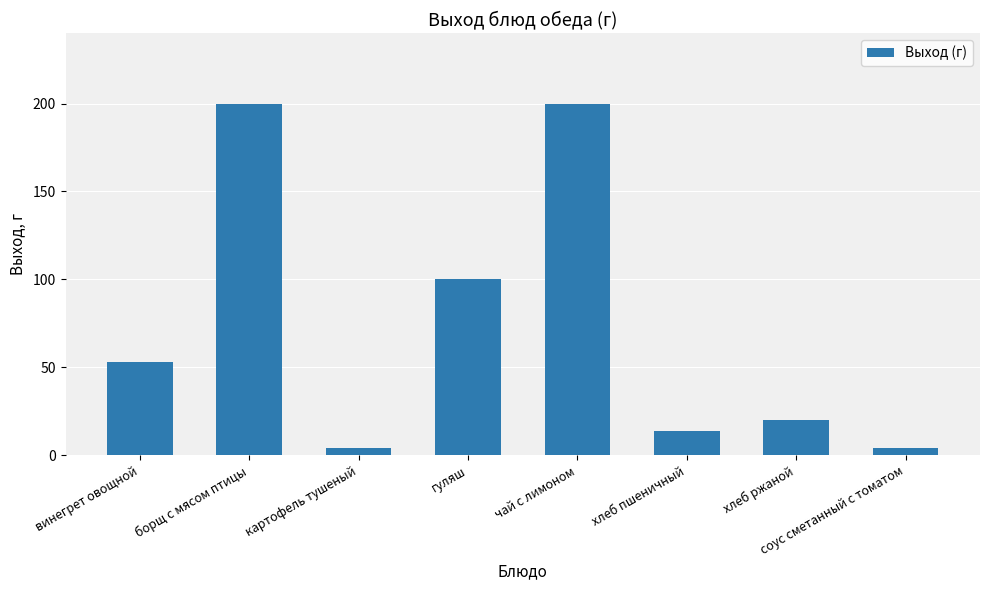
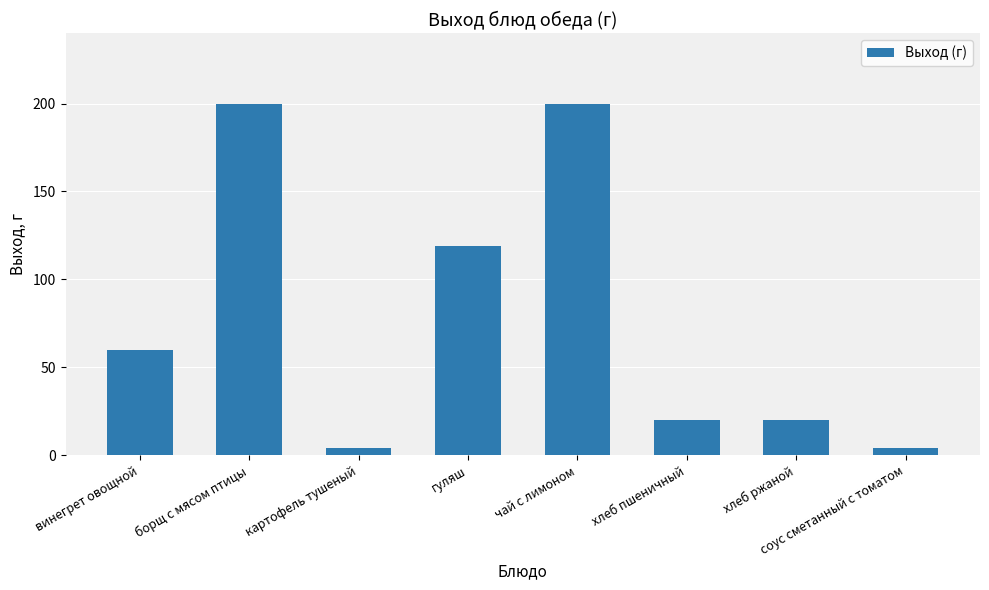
винегрет овощной: 53 -> 60
гуляш: 100 -> 119
хлеб пшеничный: 14 -> 20
